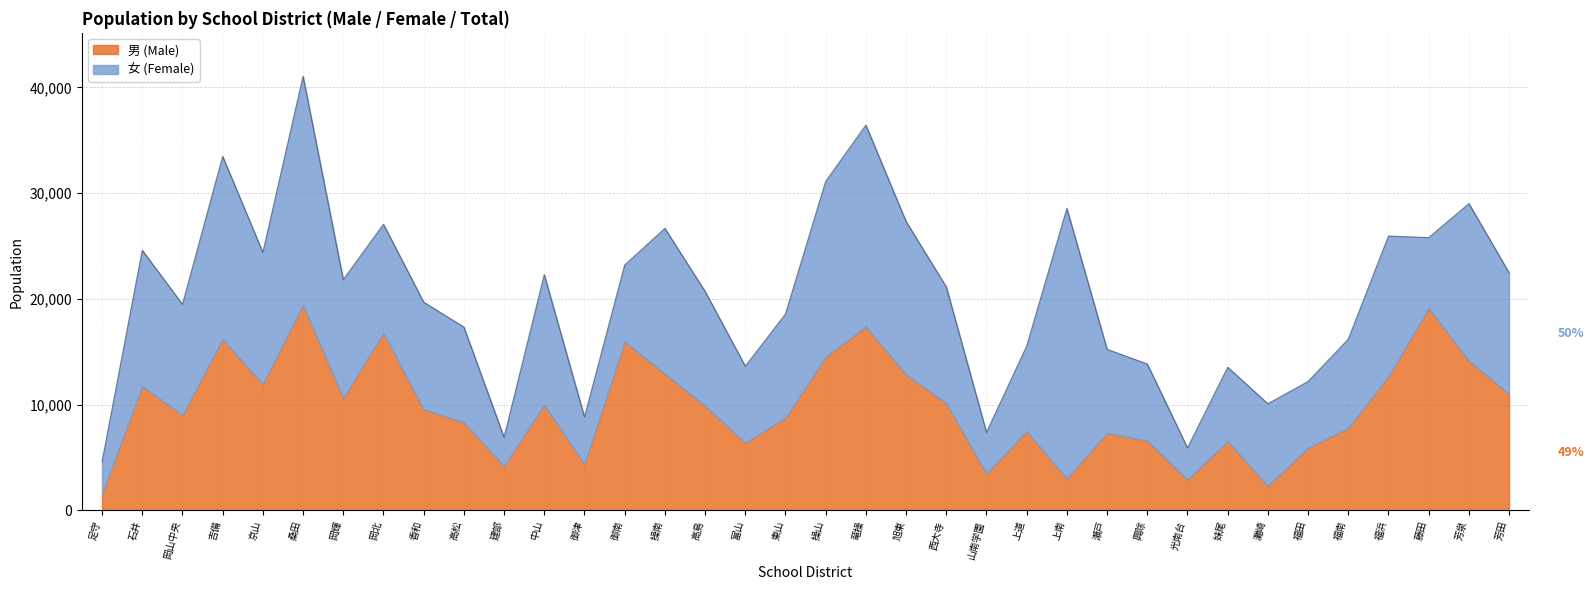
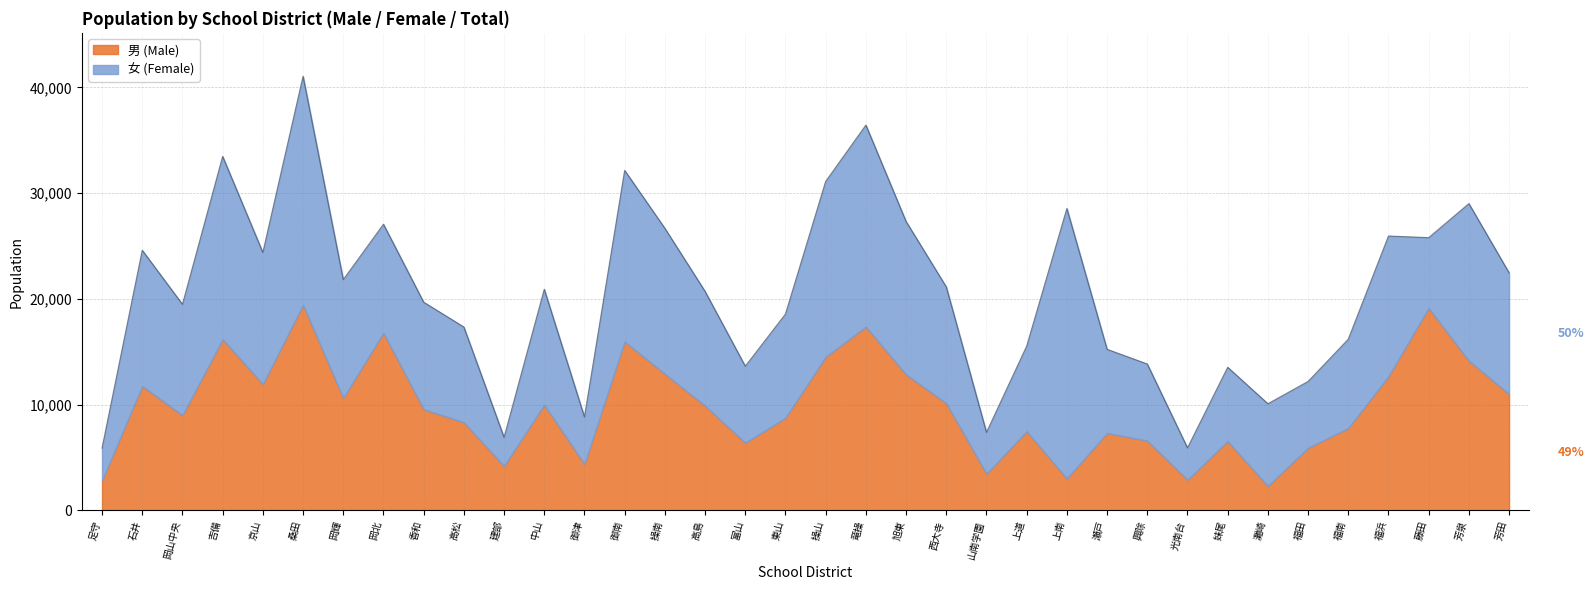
男 (Male), 足守: 1,500 -> 2,800
女 (Female), 中山: 12,300 -> 10,900
女 (Female), 御南: 7,200 -> 16,200
